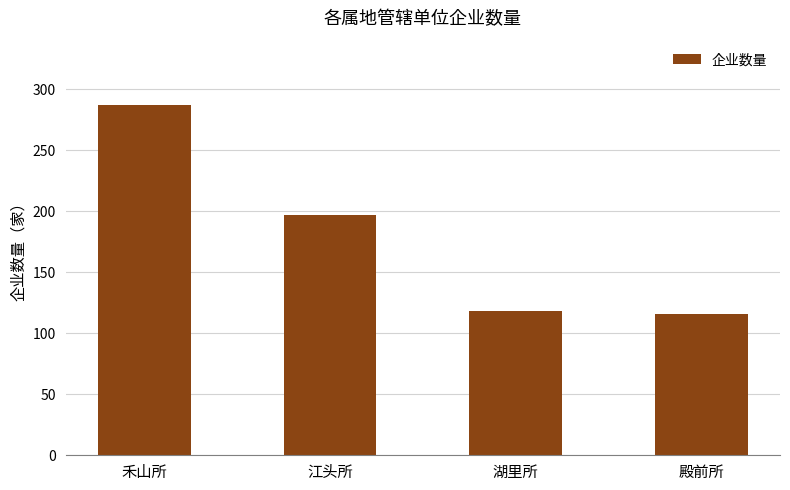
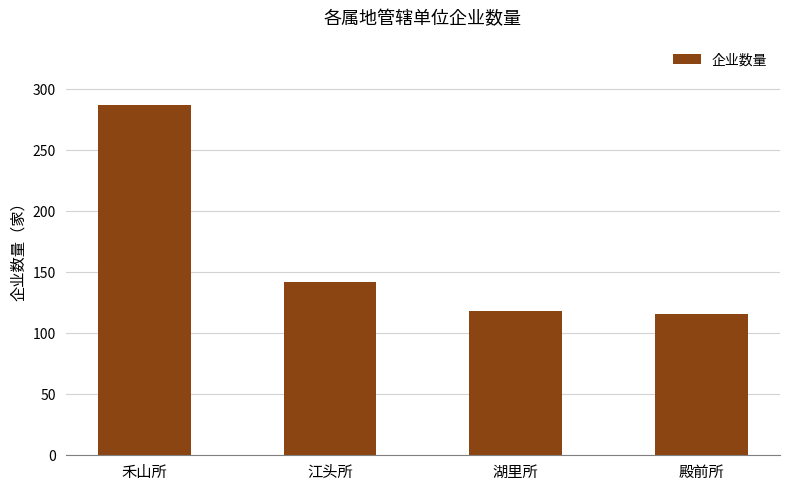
江头所: 197 -> 142
